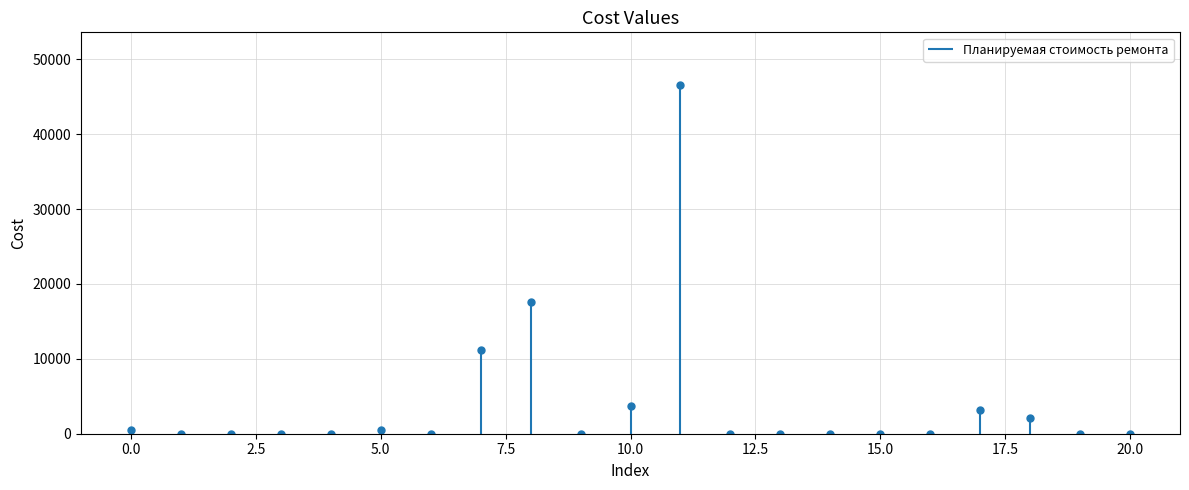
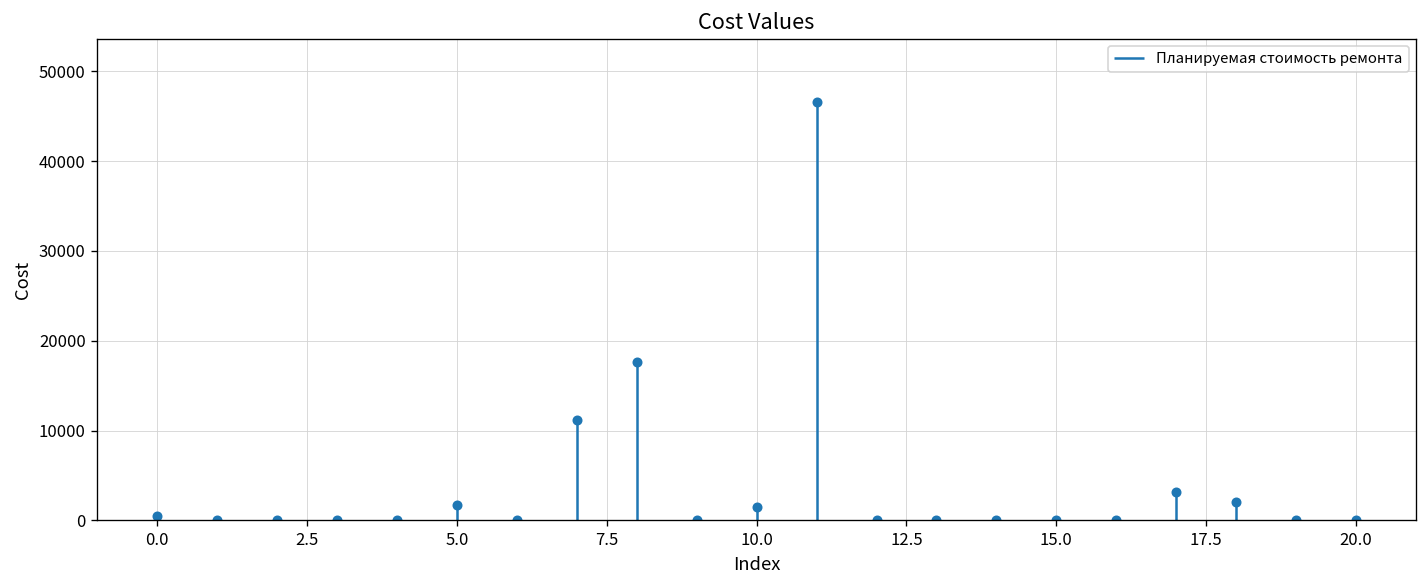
5.0: 0 -> 2000
10.0: 4000 -> 1000
